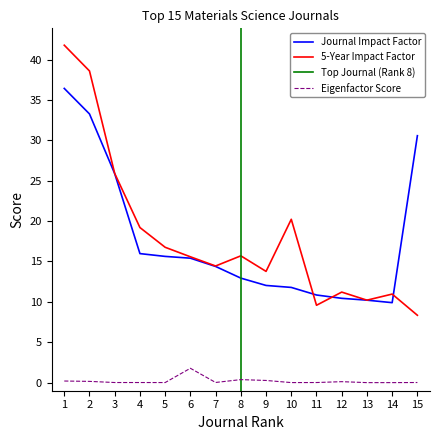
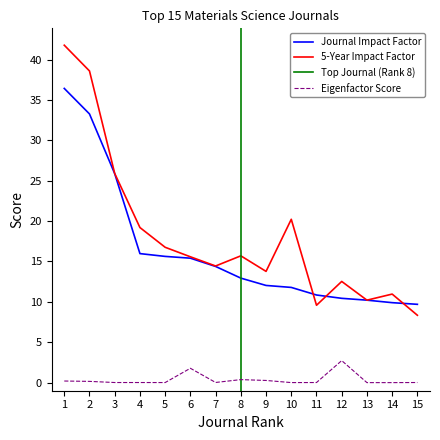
5-Year Impact Factor, 12: 11 -> 13
Eigenfactor Score, 12: 0 -> 3
Journal Impact Factor, 15: 31 -> 10
